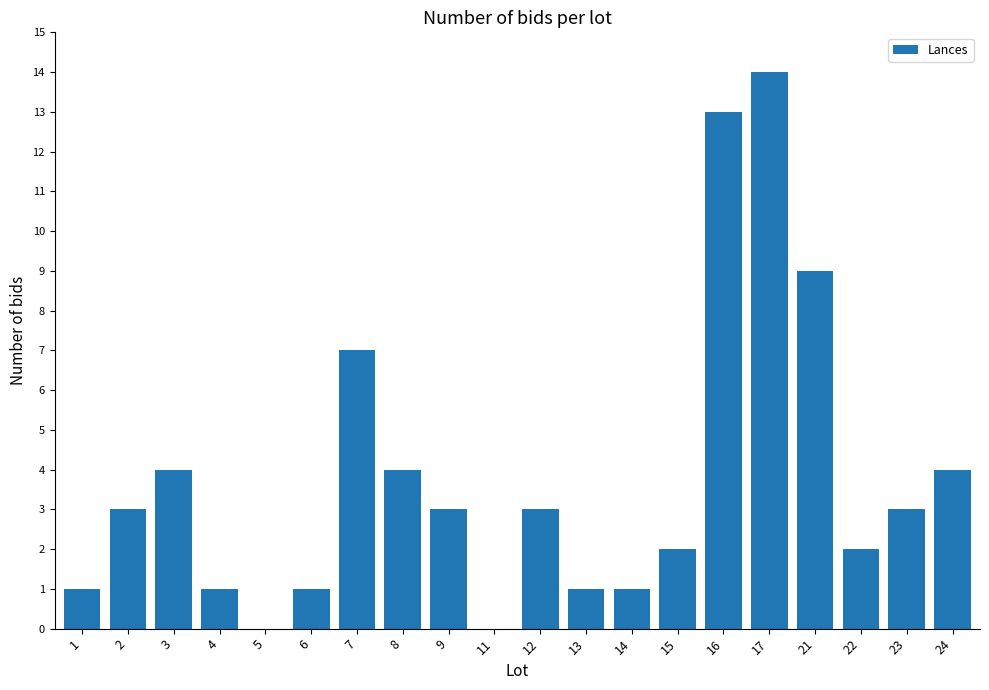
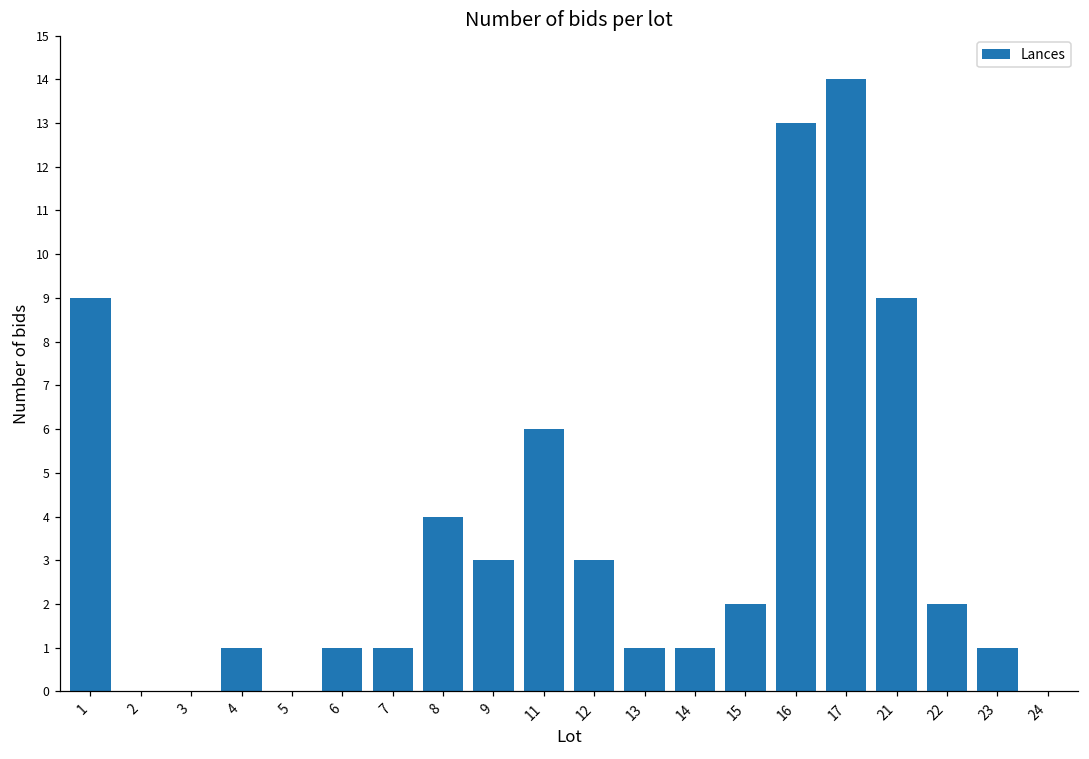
1: 1 -> 9
2: 3 -> 0
3: 4 -> 0
7: 7 -> 1
11: 0 -> 6
23: 3 -> 1
24: 4 -> 0
